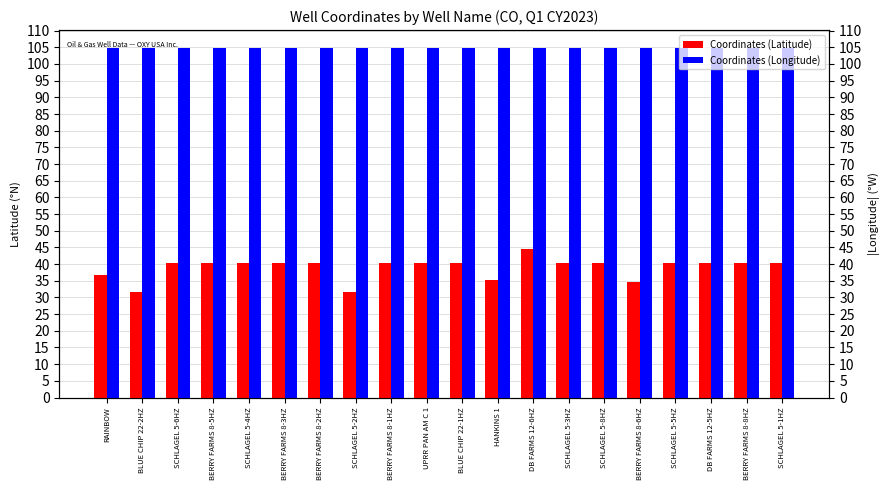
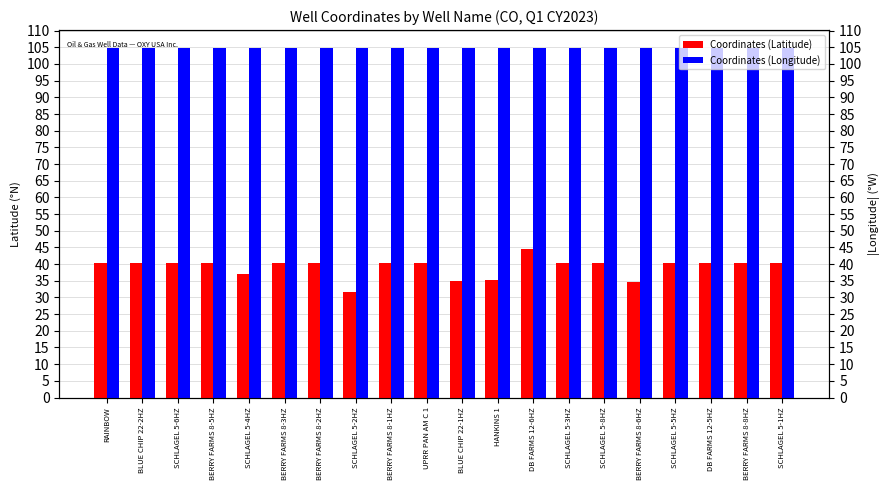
Coordinates (Latitude), RAINBOW: 37 -> 40
Coordinates (Latitude), BLUE CHIP 22-2HZ: 32 -> 40
Coordinates (Latitude), SCHLAGEL 5-4HZ: 40 -> 37
Coordinates (Latitude), BLUE CHIP 22-1HZ: 40 -> 35
